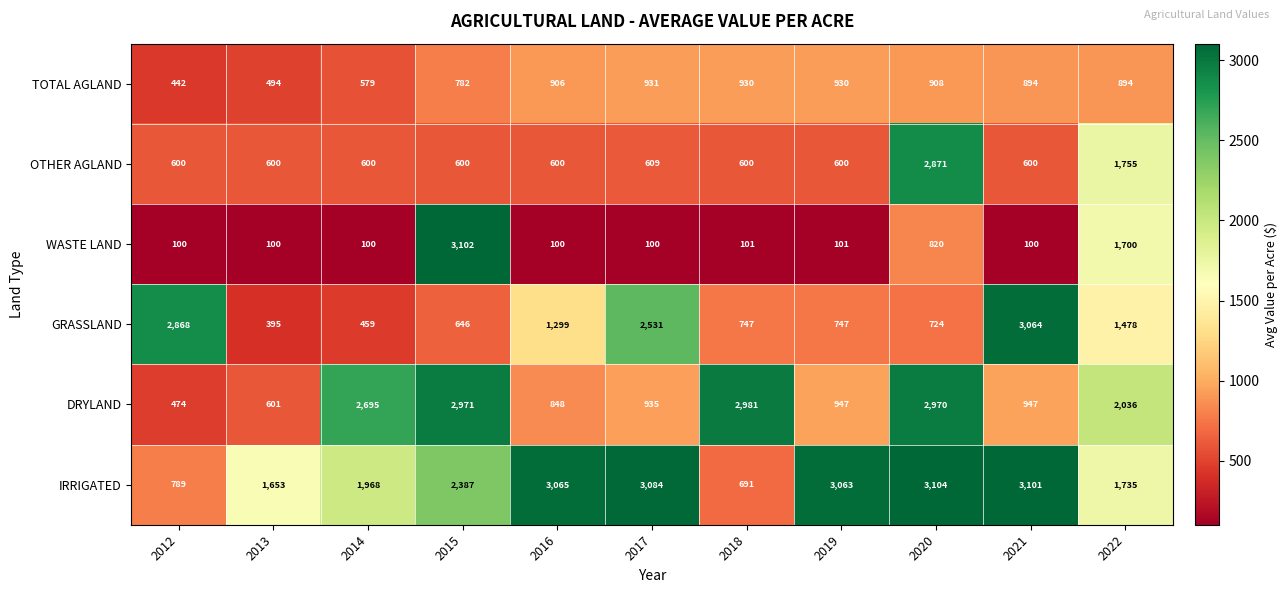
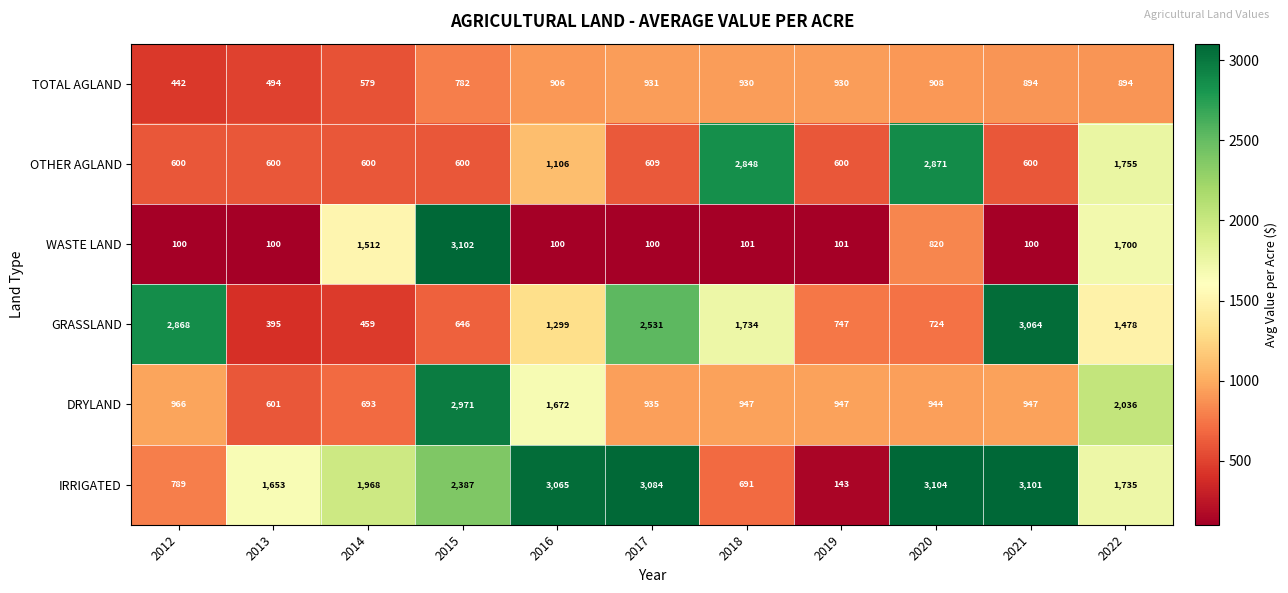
OTHER AGLAND, 2016: 600 -> 1,106
OTHER AGLAND, 2018: 600 -> 2,848
WASTE LAND, 2014: 100 -> 1,512
GRASSLAND, 2018: 747 -> 1,734
DRYLAND, 2012: 474 -> 966
DRYLAND, 2014: 2,695 -> 693
DRYLAND, 2016: 848 -> 1,672
DRYLAND, 2018: 2,981 -> 947
DRYLAND, 2020: 2,970 -> 944
IRRIGATED, 2019: 3,063 -> 143
